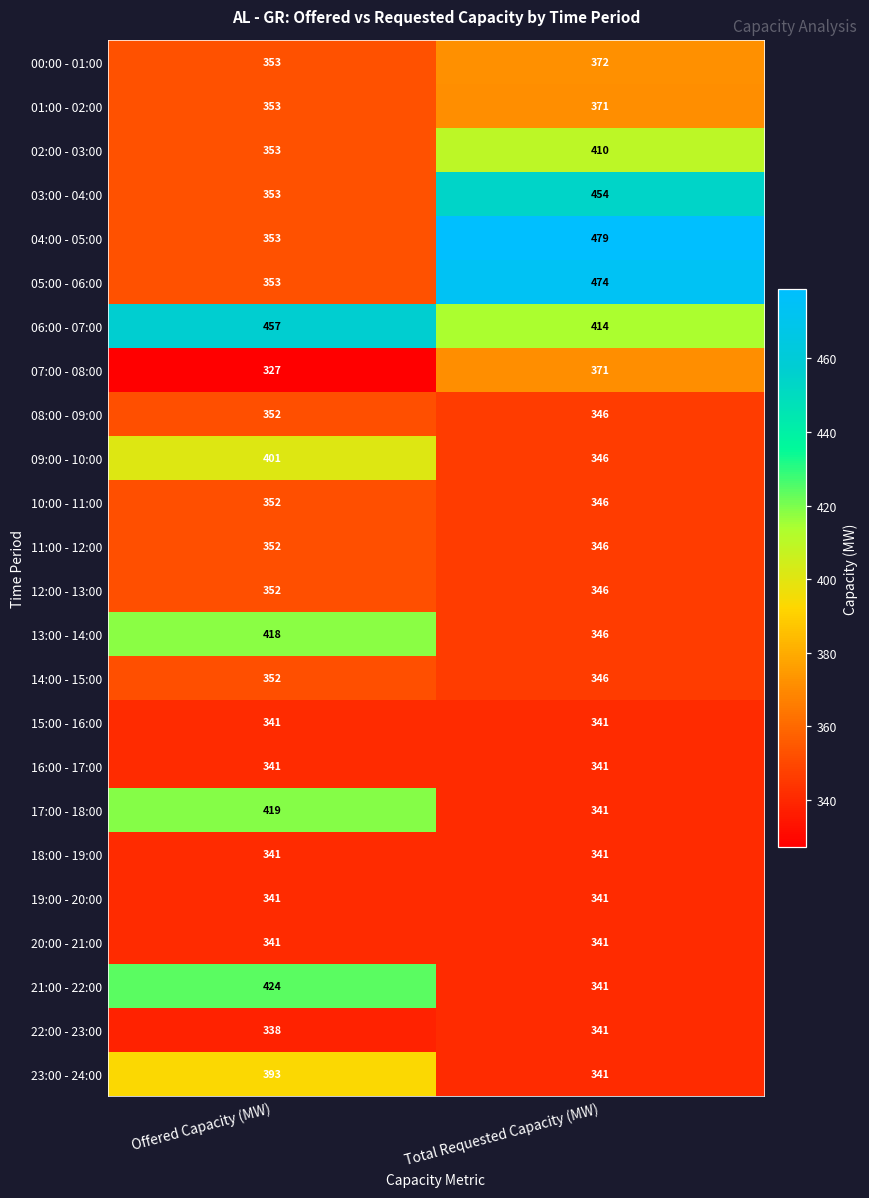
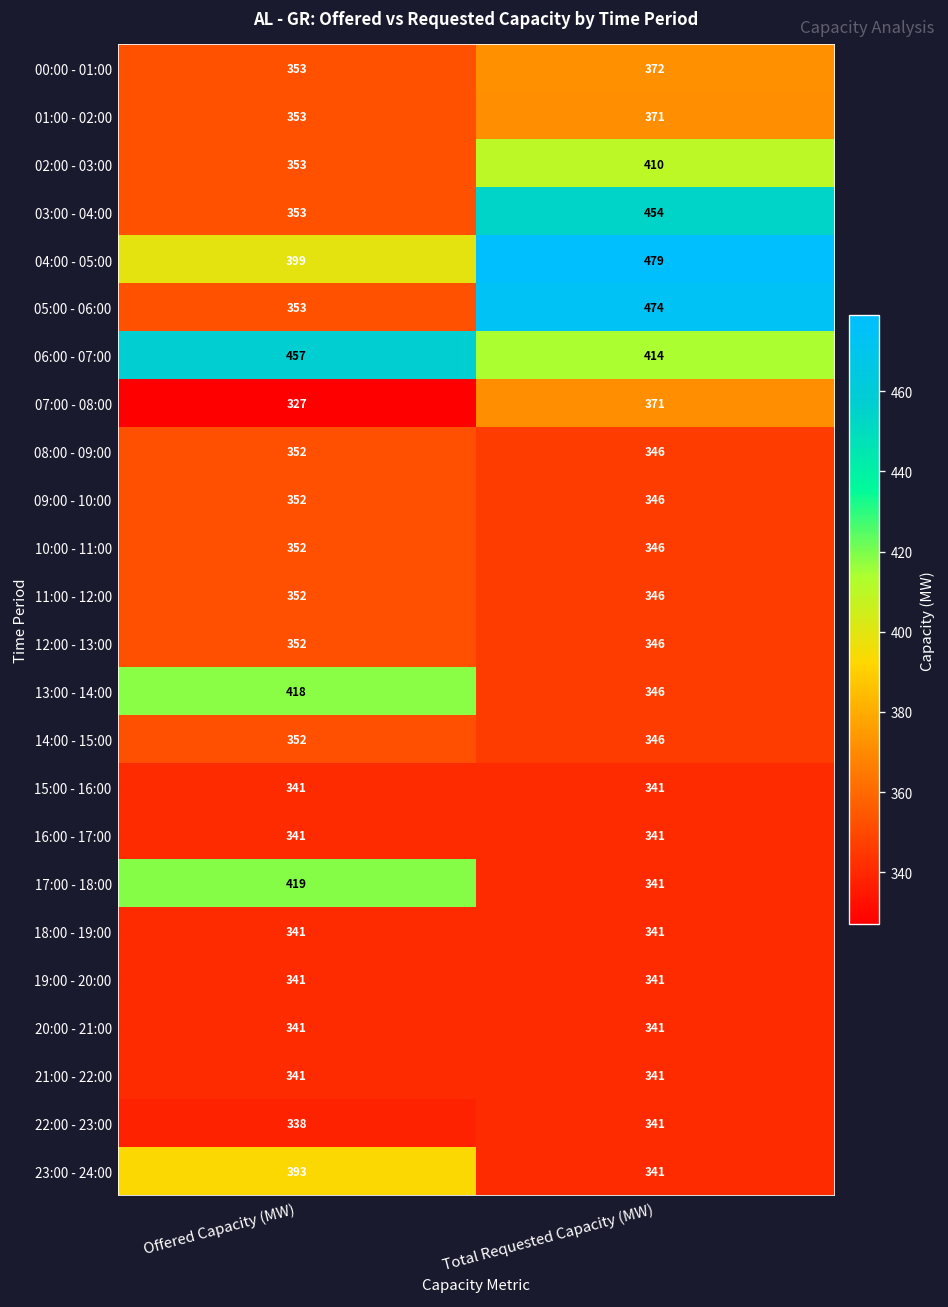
04:00 - 05:00, Offered Capacity (MW): 353 -> 399
09:00 - 10:00, Offered Capacity (MW): 401 -> 352
21:00 - 22:00, Offered Capacity (MW): 424 -> 341
